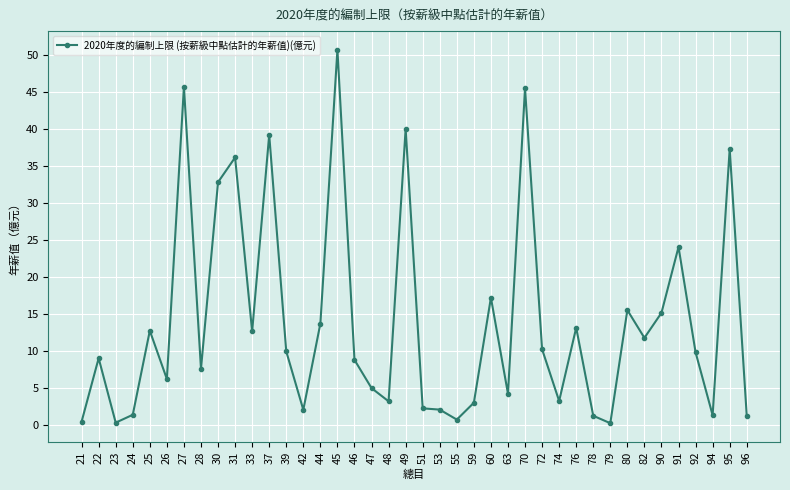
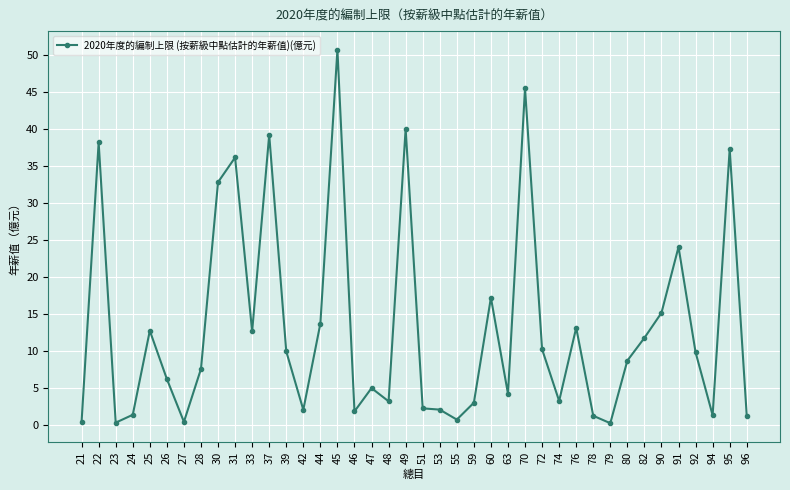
22: 9 -> 38
27: 46 -> 0
46: 9 -> 2
80: 16 -> 9
